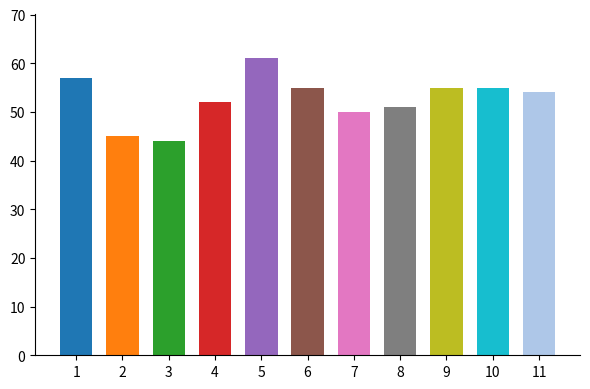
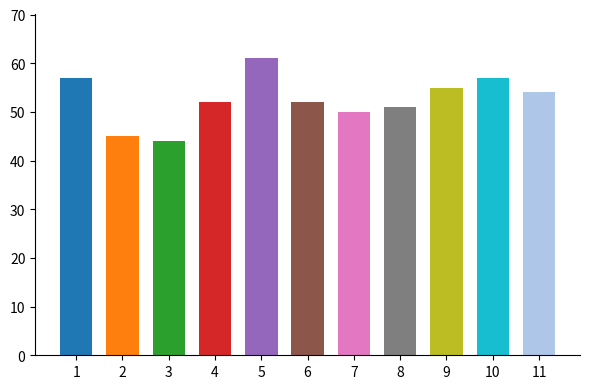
6: 55 -> 52
10: 55 -> 57
